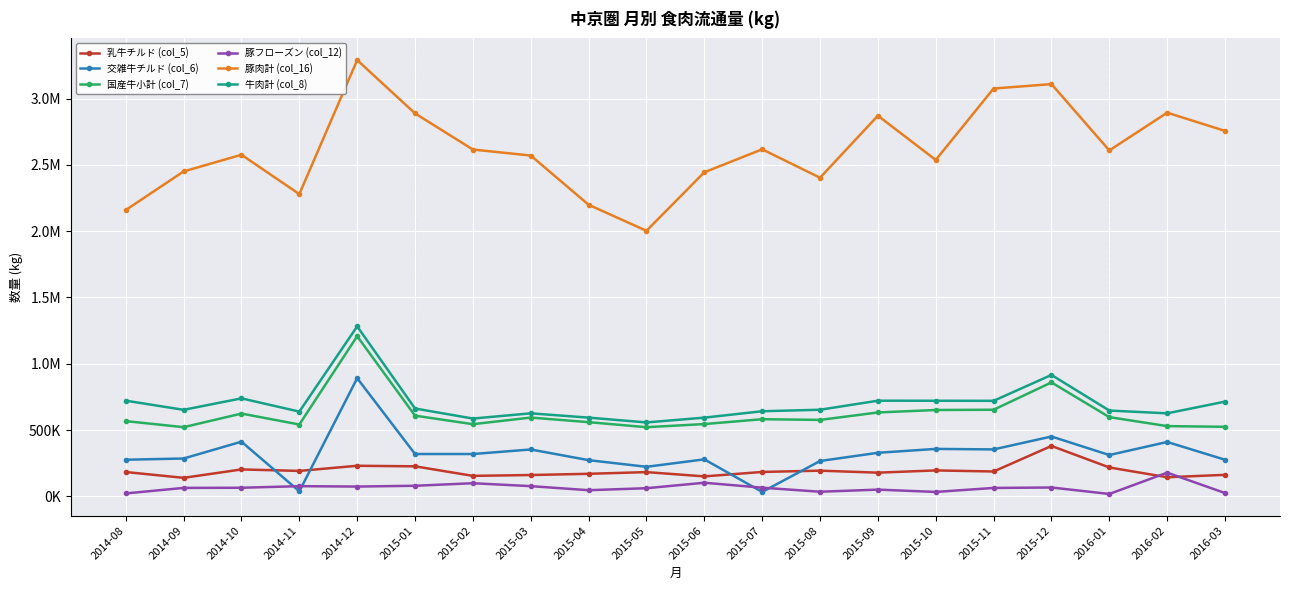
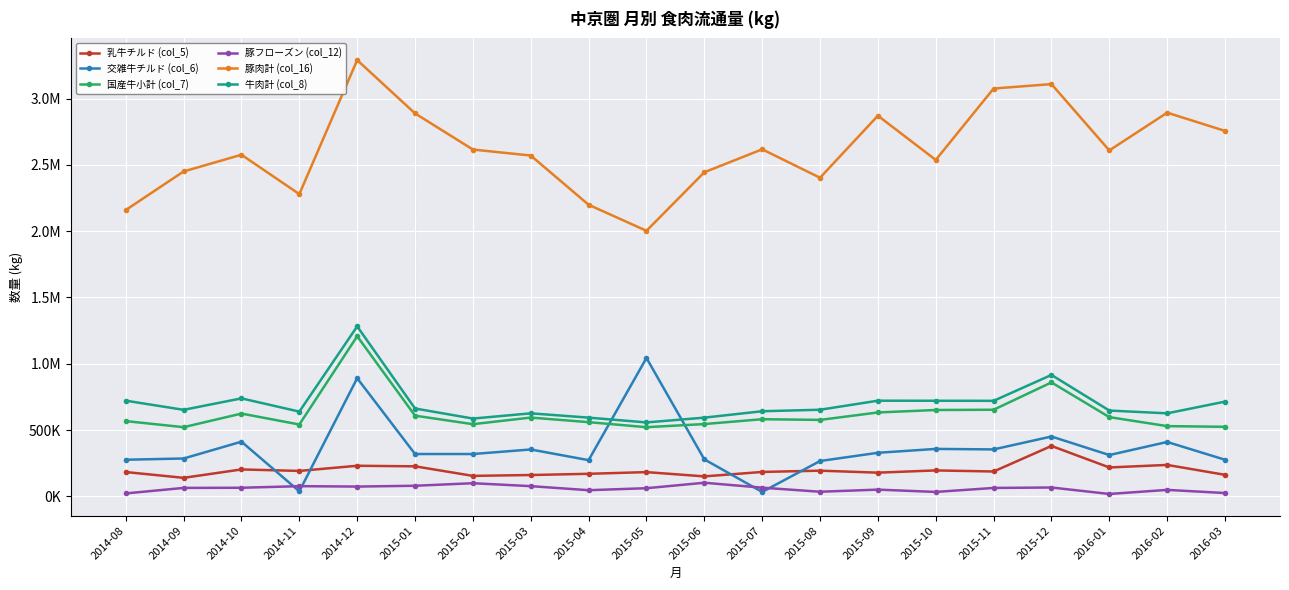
交雑牛チルド (col_6), 2015-05: 220000 -> 1040000
乳牛チルド (col_5), 2016-02: 140000 -> 240000
豚フローズン (col_12), 2016-02: 180000 -> 50000
